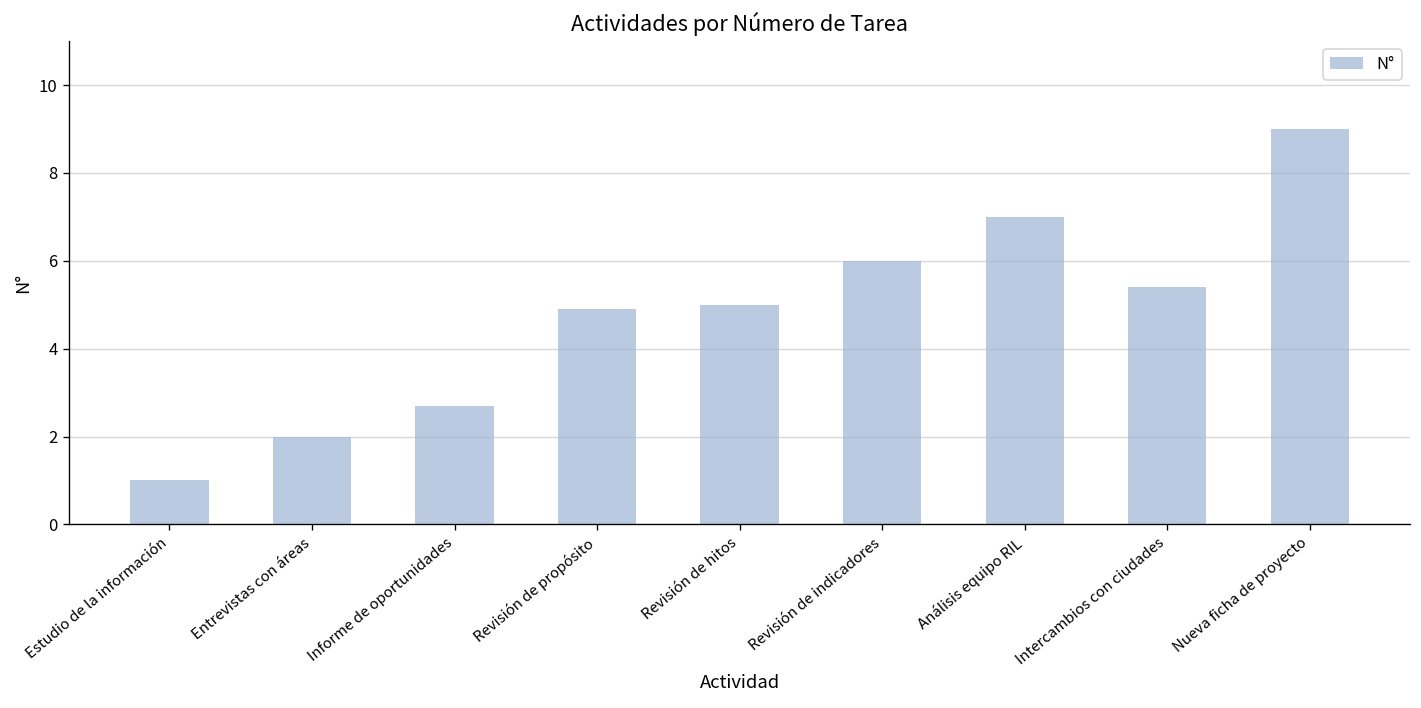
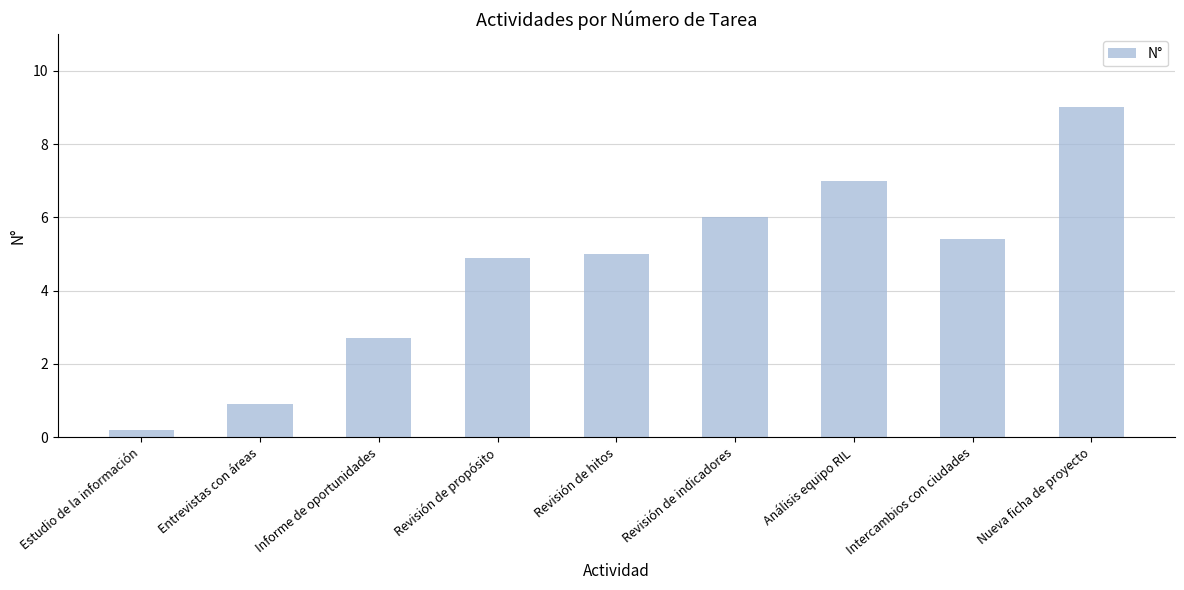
Estudio de la información: 1.0 -> 0.2
Entrevistas con áreas: 2.0 -> 0.9
